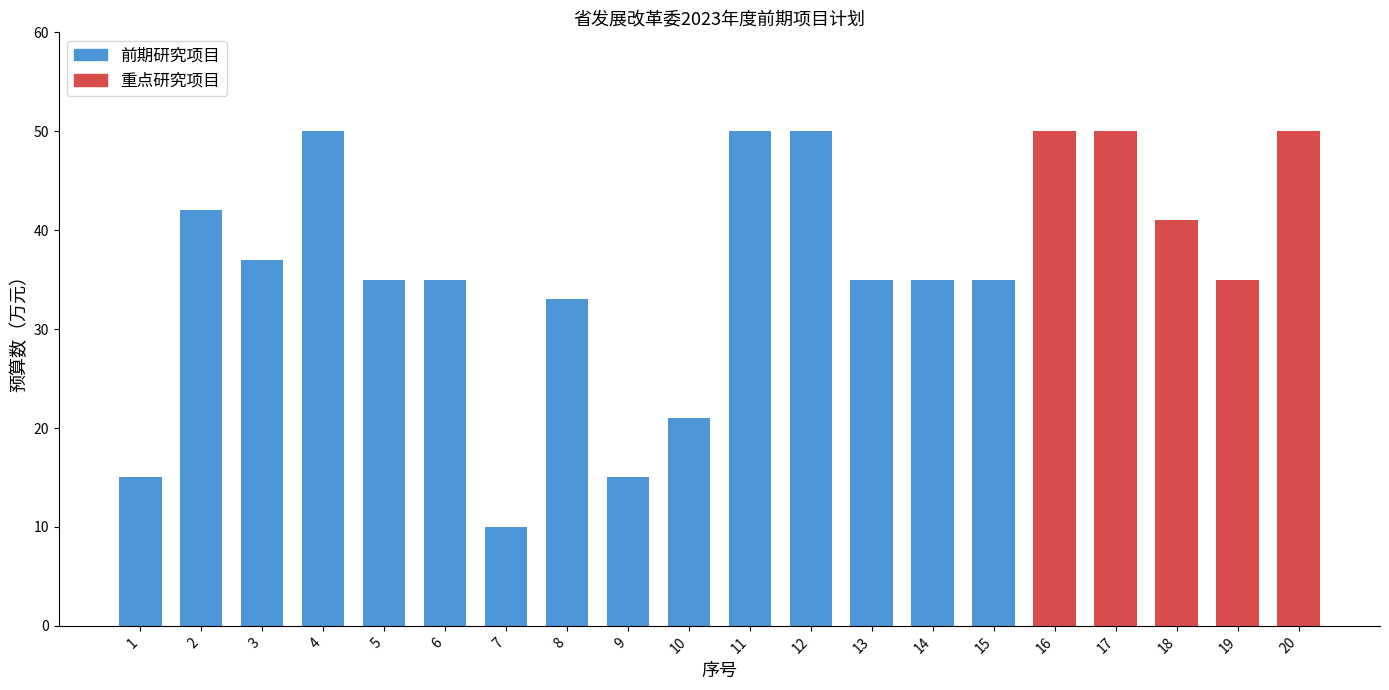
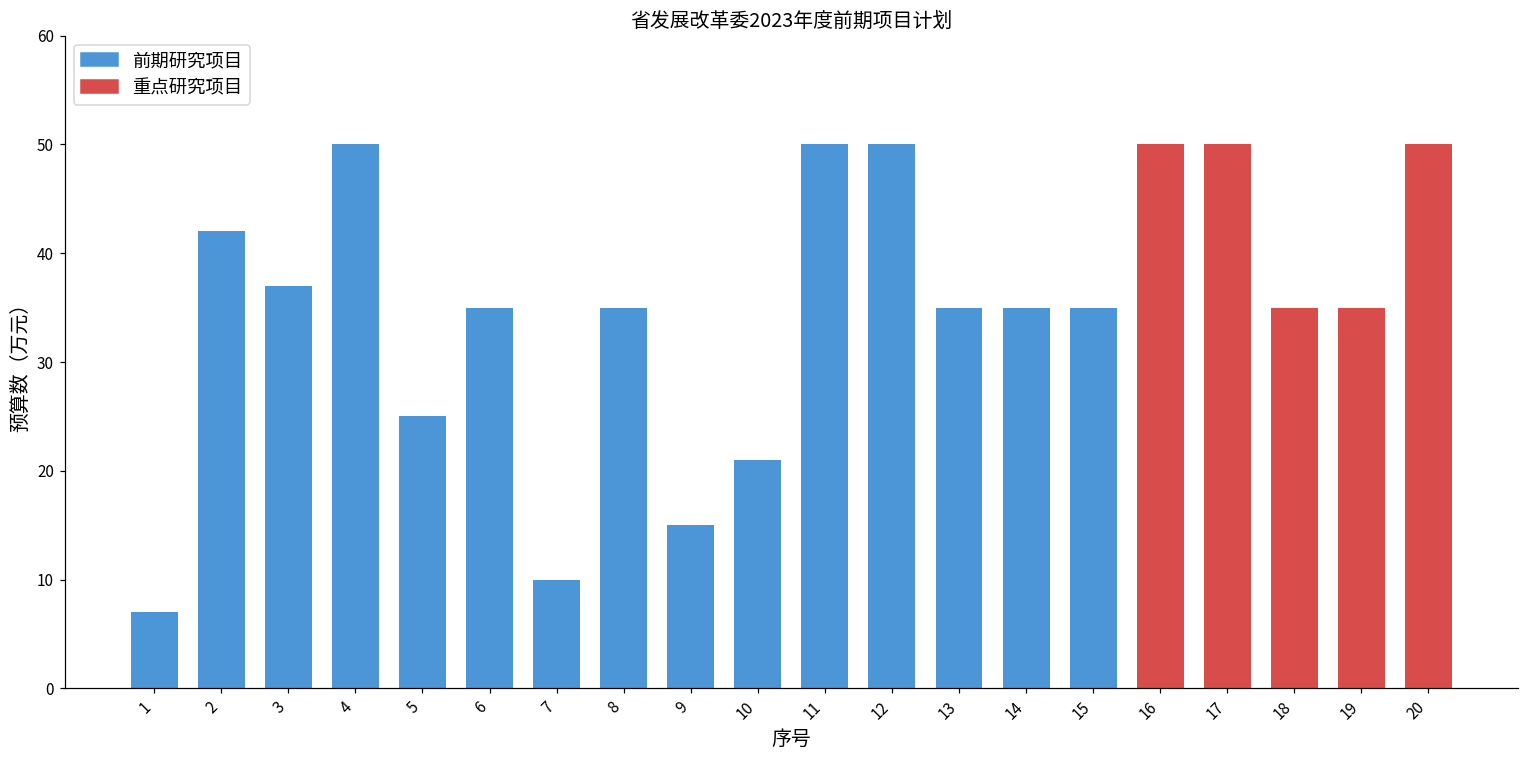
1: 15 -> 7
5: 35 -> 25
8: 33 -> 35
18: 41 -> 35
